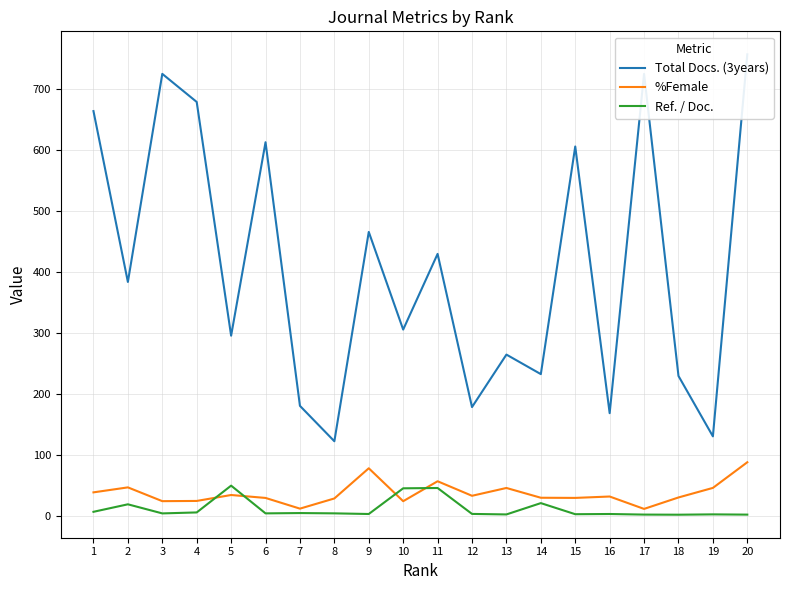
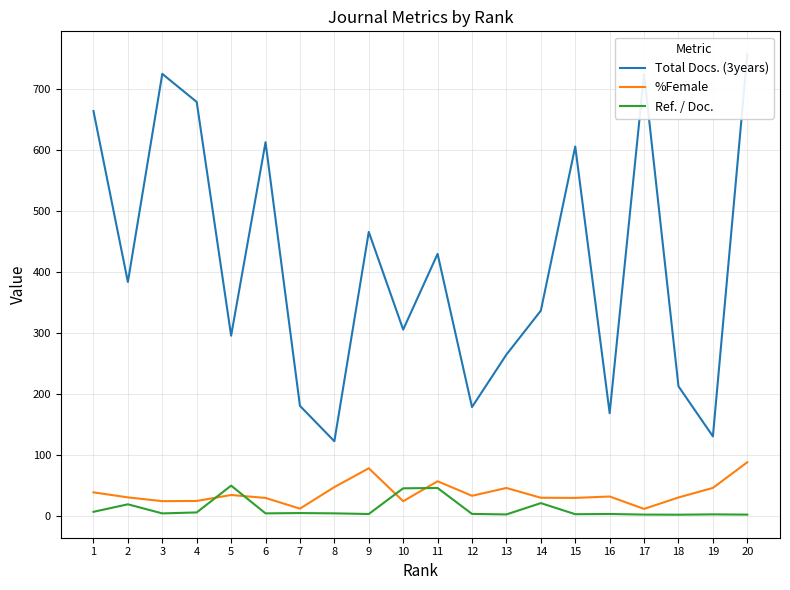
%Female, 2: 50 -> 30
%Female, 8: 30 -> 50
Total Docs. (3years), 14: 230 -> 340
Total Docs. (3years), 18: 230 -> 210
